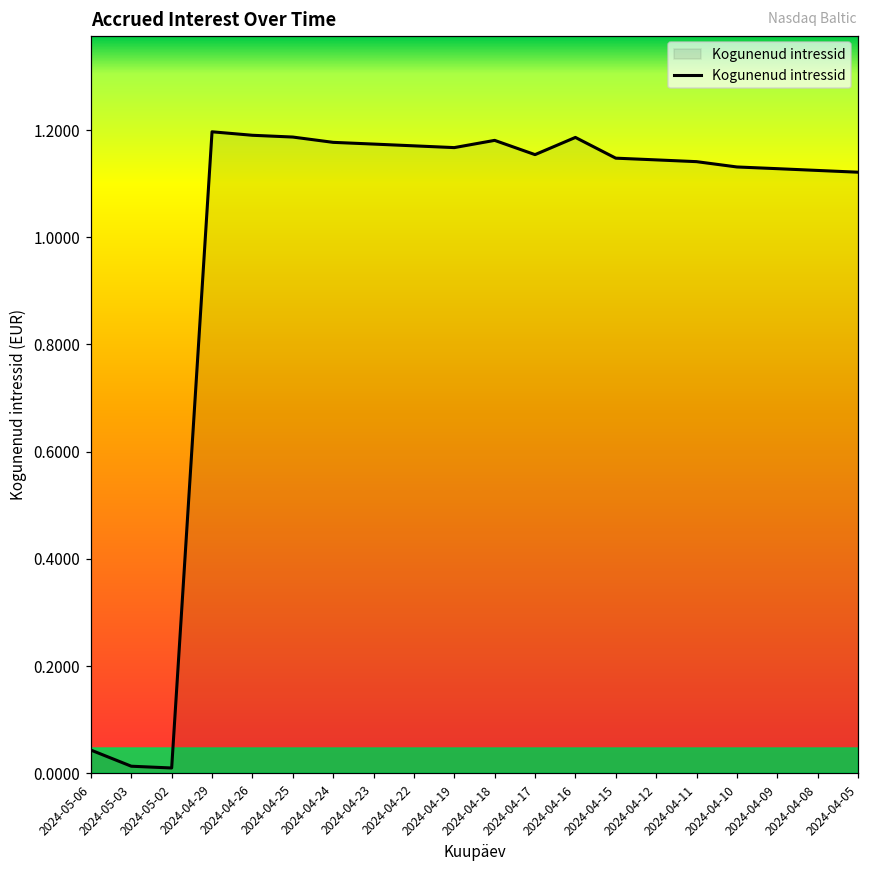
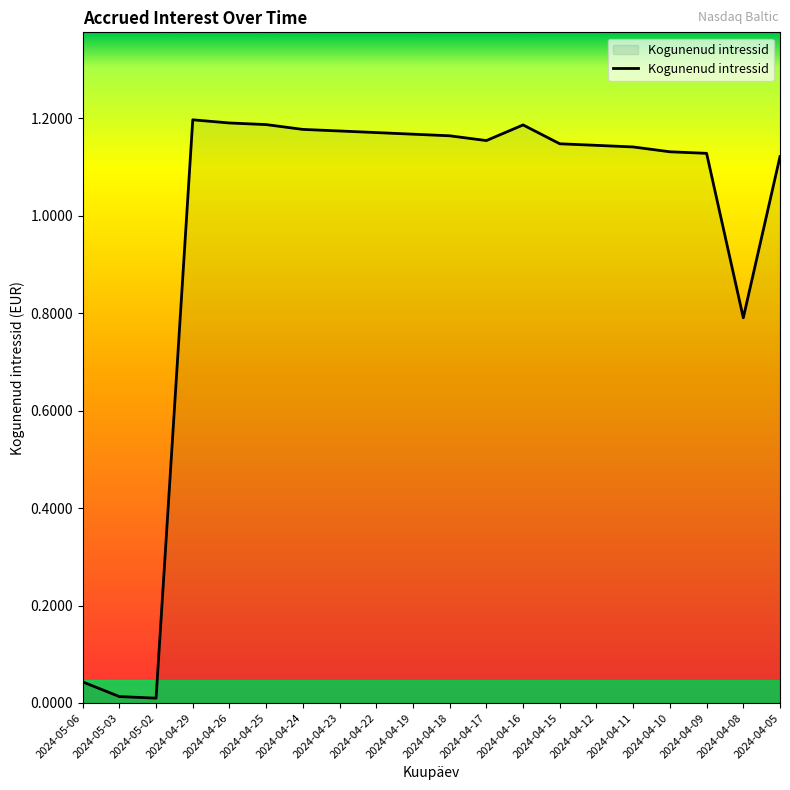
2024-04-18: 1.18 -> 1.16
2024-04-08: 1.12 -> 0.79
